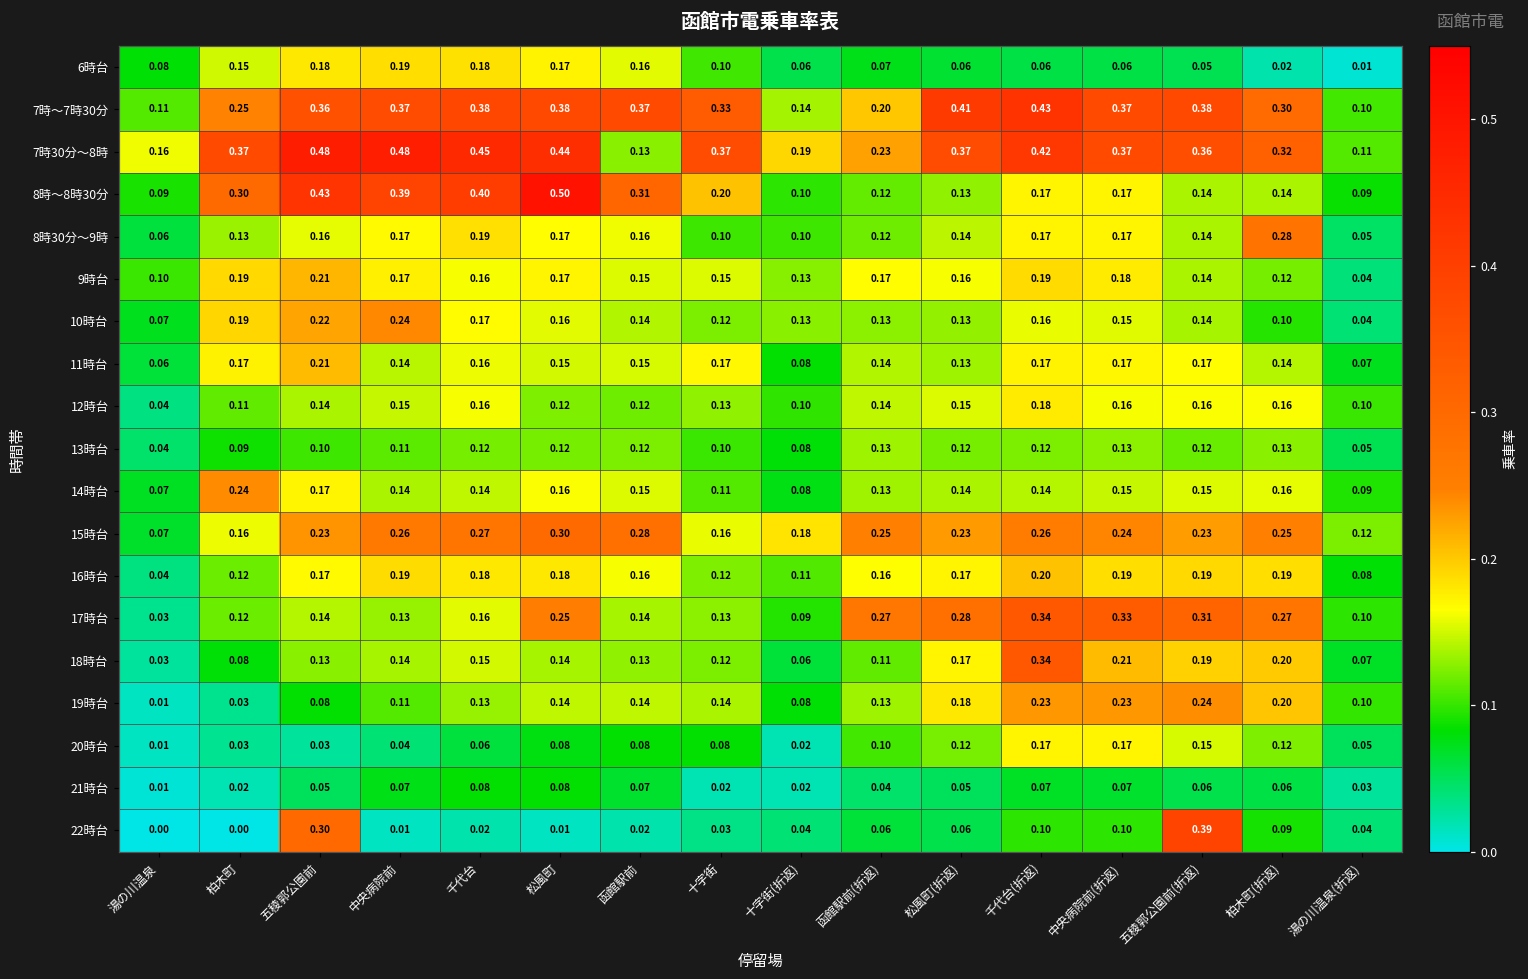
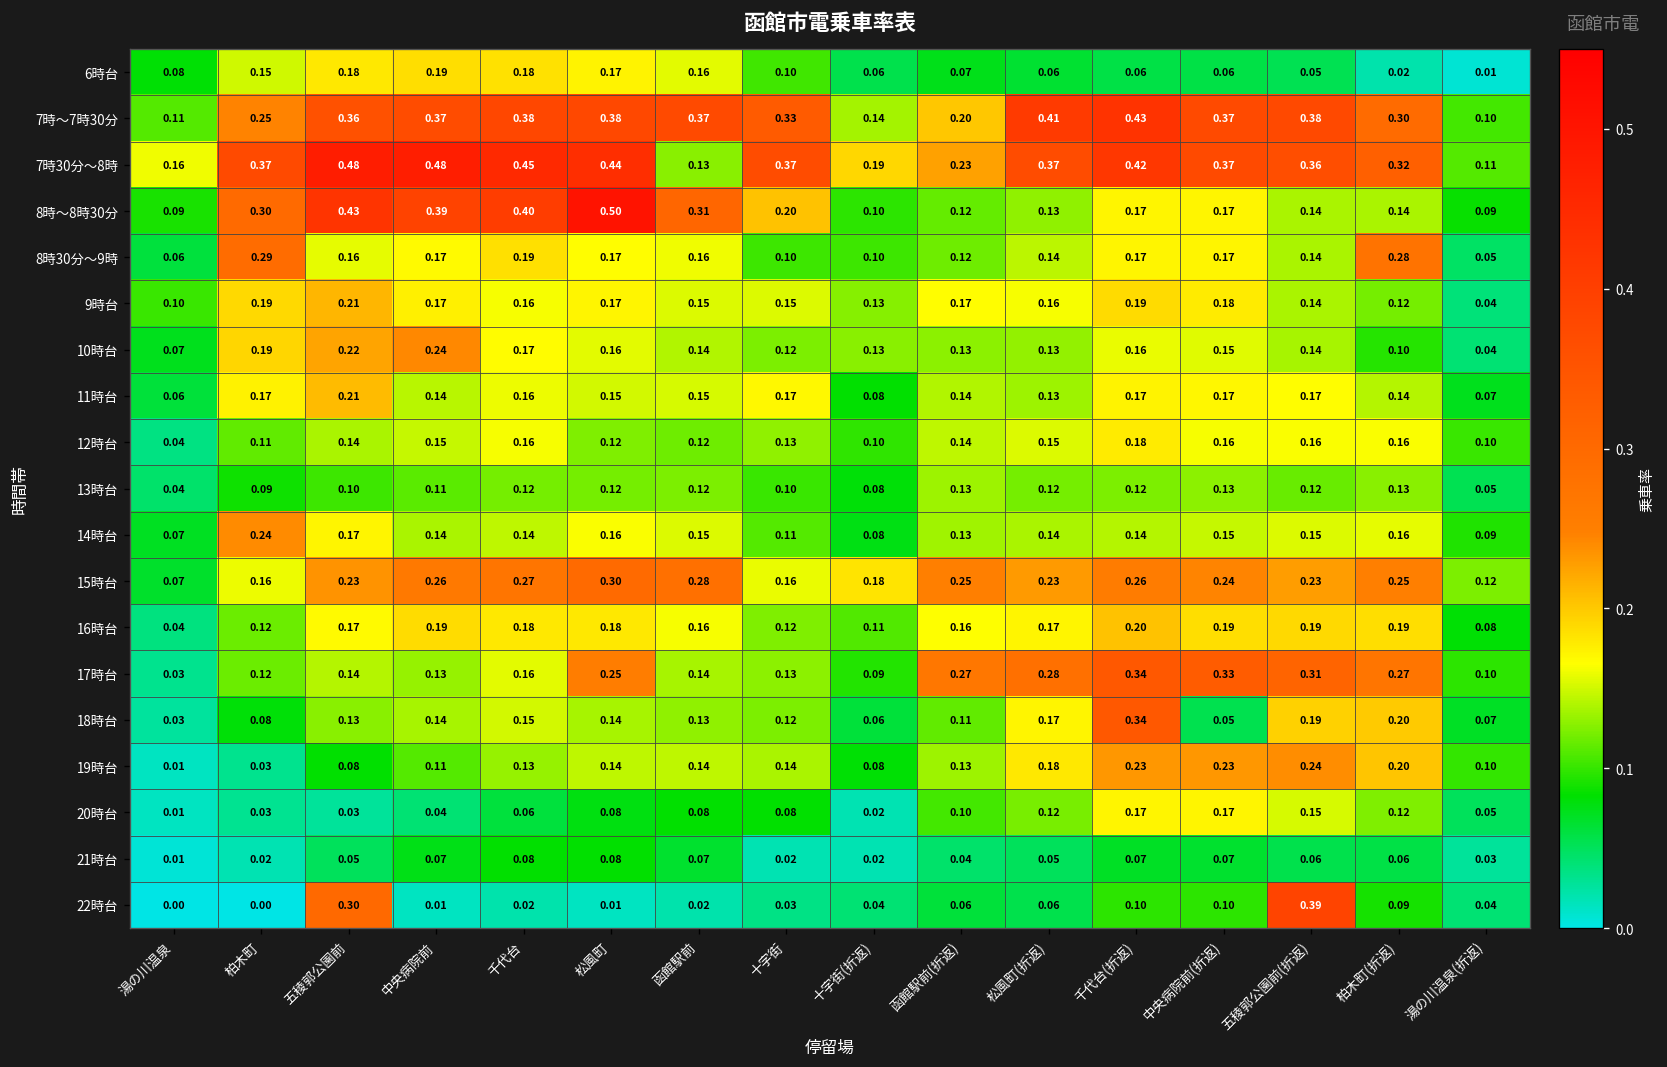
8時30分～9時, 柏木町: 0.13 -> 0.29
18時台, 中央病院前(折返): 0.21 -> 0.05
